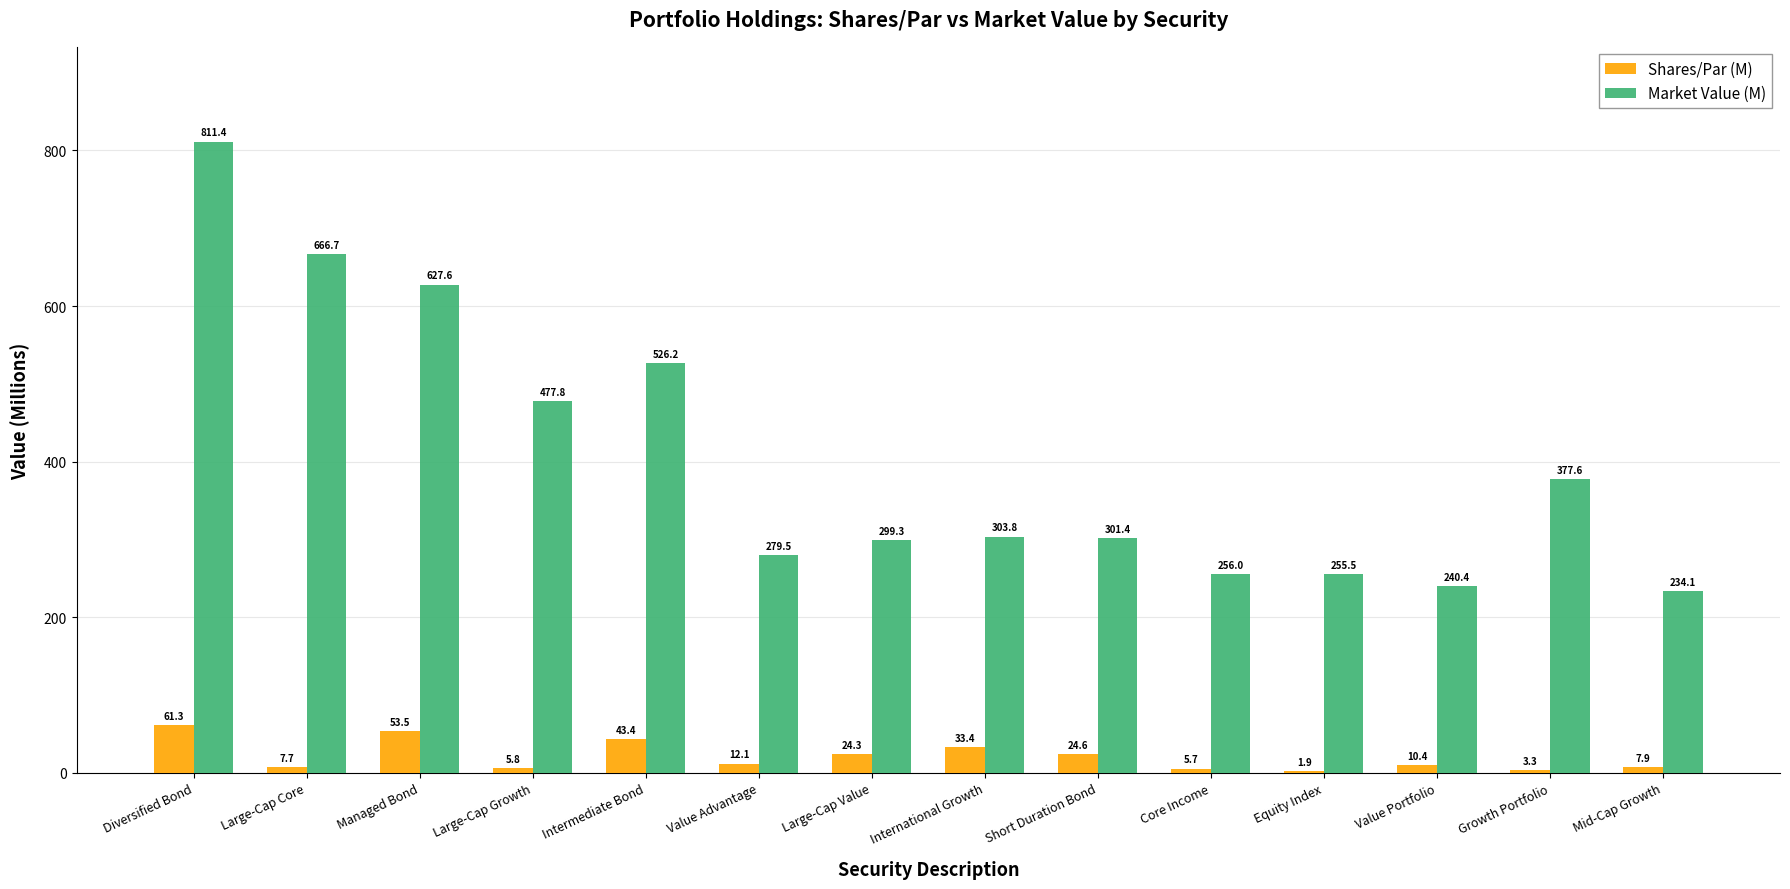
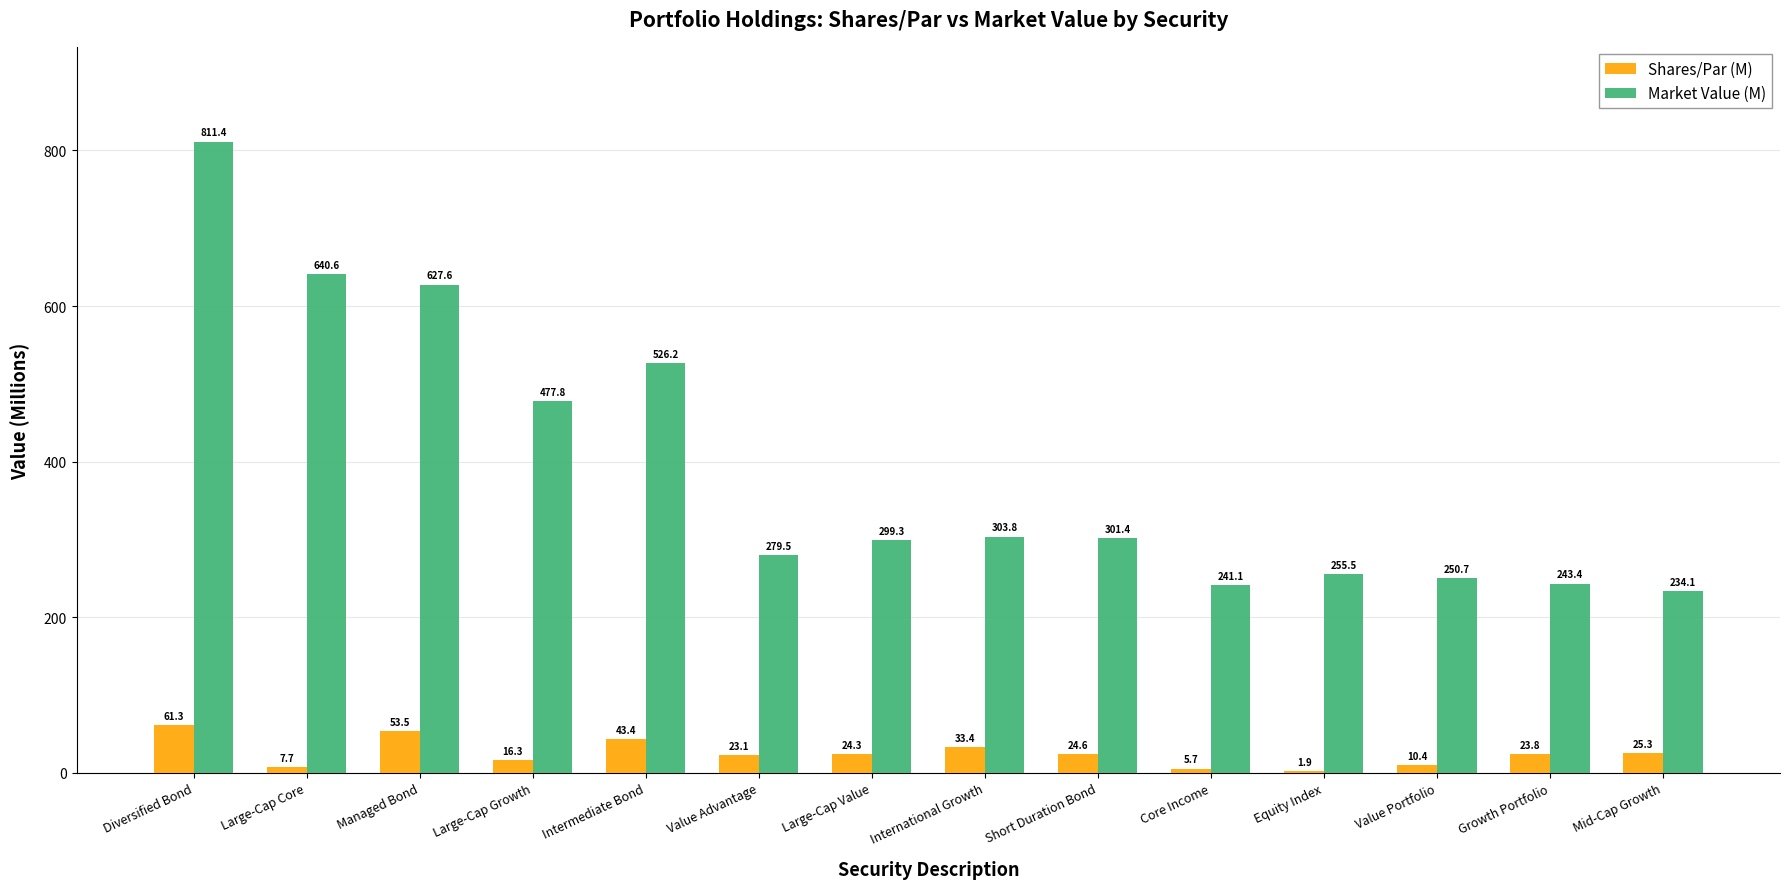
Market Value (M), Large-Cap Core: 666.7 -> 640.6
Shares/Par (M), Large-Cap Growth: 5.8 -> 16.3
Shares/Par (M), Value Advantage: 12.1 -> 23.1
Market Value (M), Core Income: 256.0 -> 241.1
Market Value (M), Value Portfolio: 240.4 -> 250.7
Shares/Par (M), Growth Portfolio: 3.3 -> 23.8
Market Value (M), Growth Portfolio: 377.6 -> 243.4
Shares/Par (M), Mid-Cap Growth: 7.9 -> 25.3
